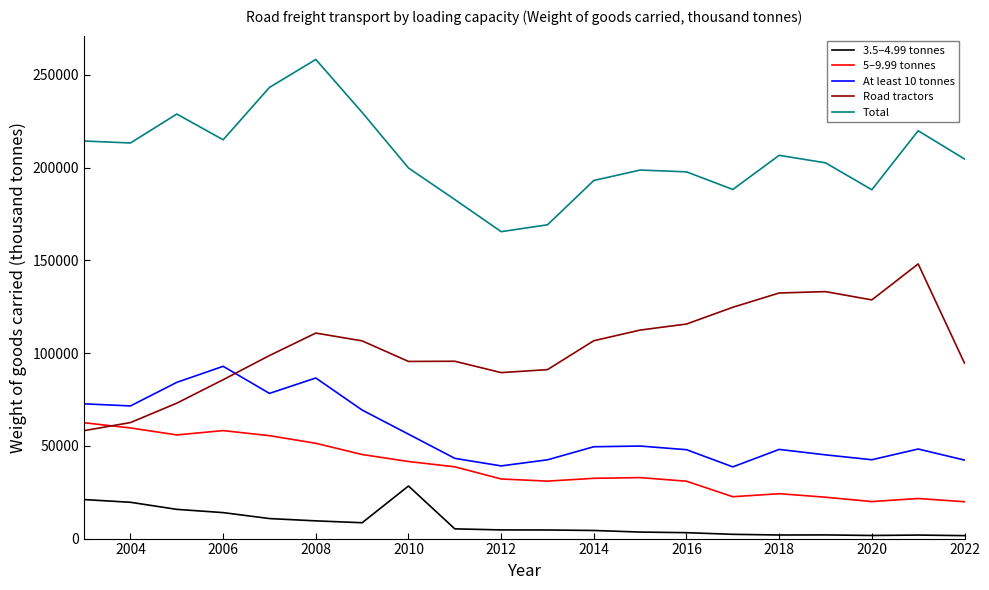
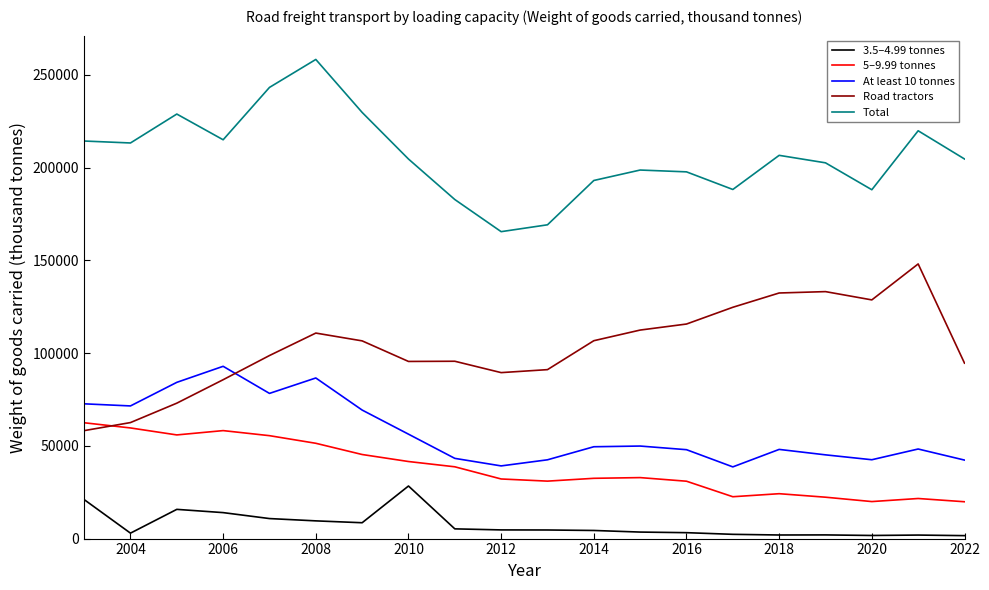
3.5–4.99 tonnes, 2004: 20000 -> 3000
Total, 2010: 200000 -> 205000
